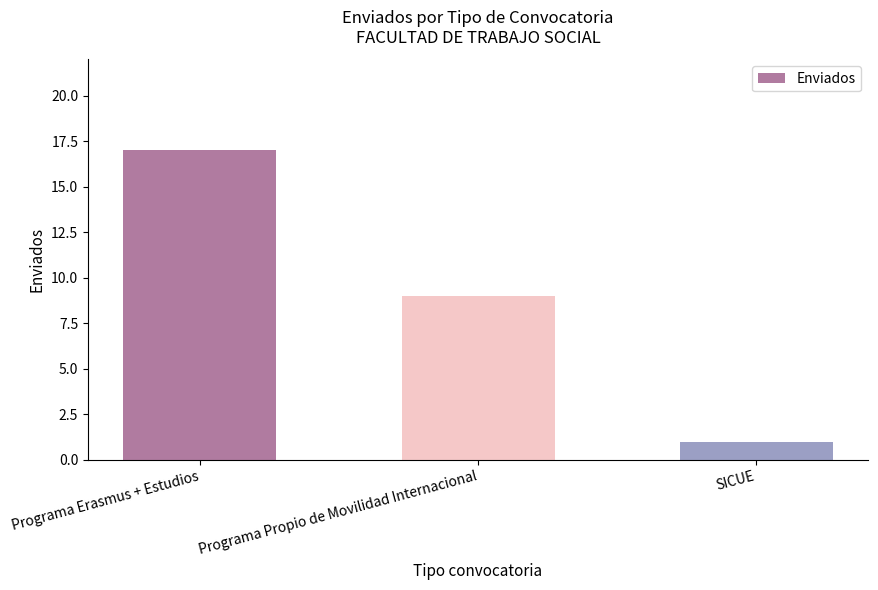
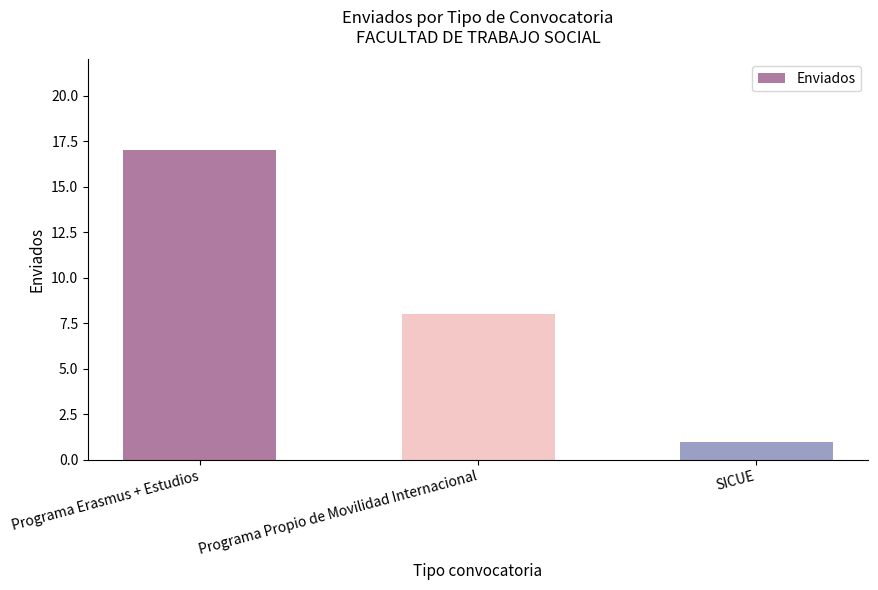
Programa Propio de Movilidad Internacional: 9 -> 8
